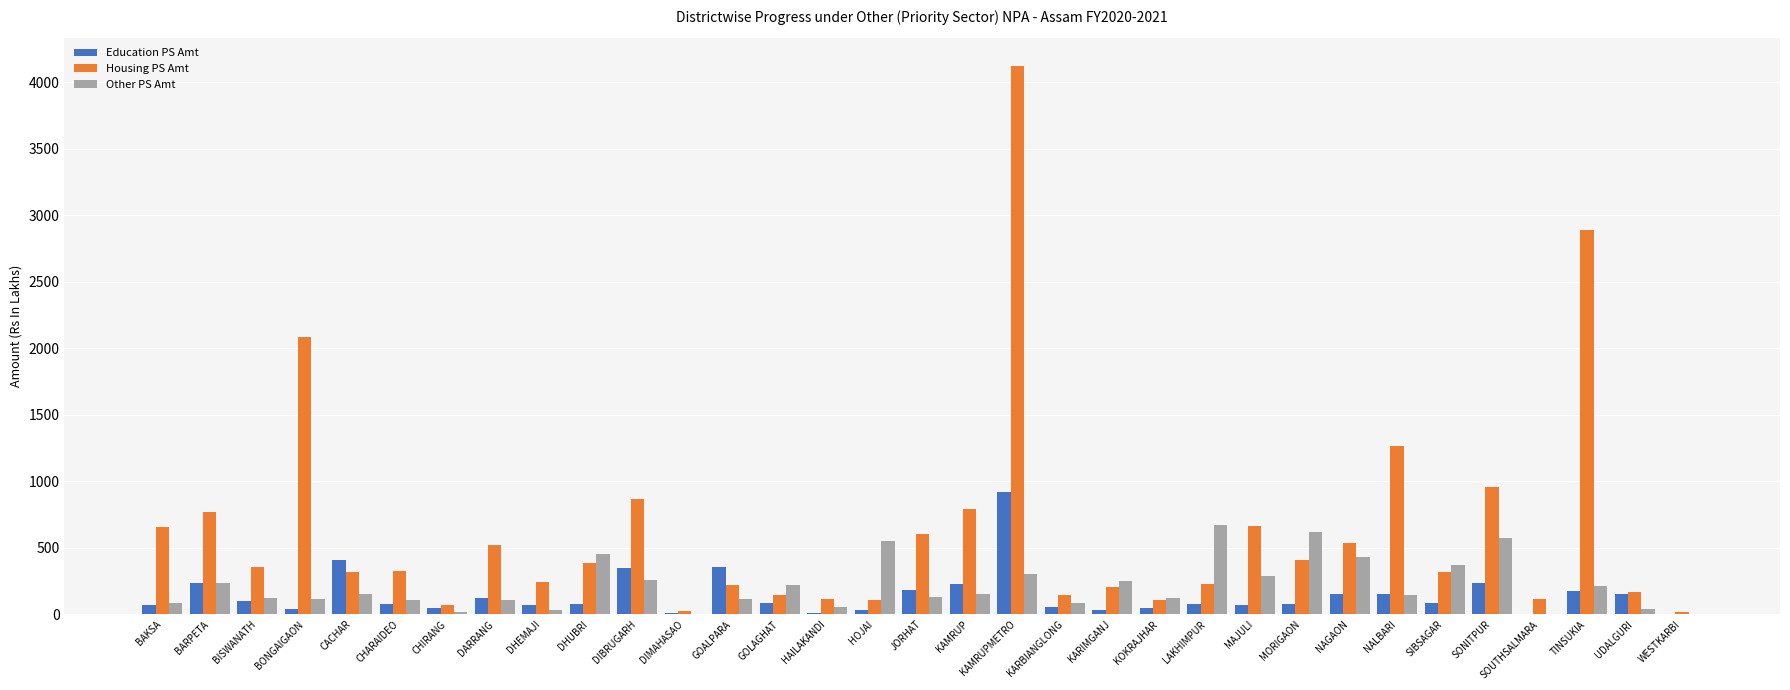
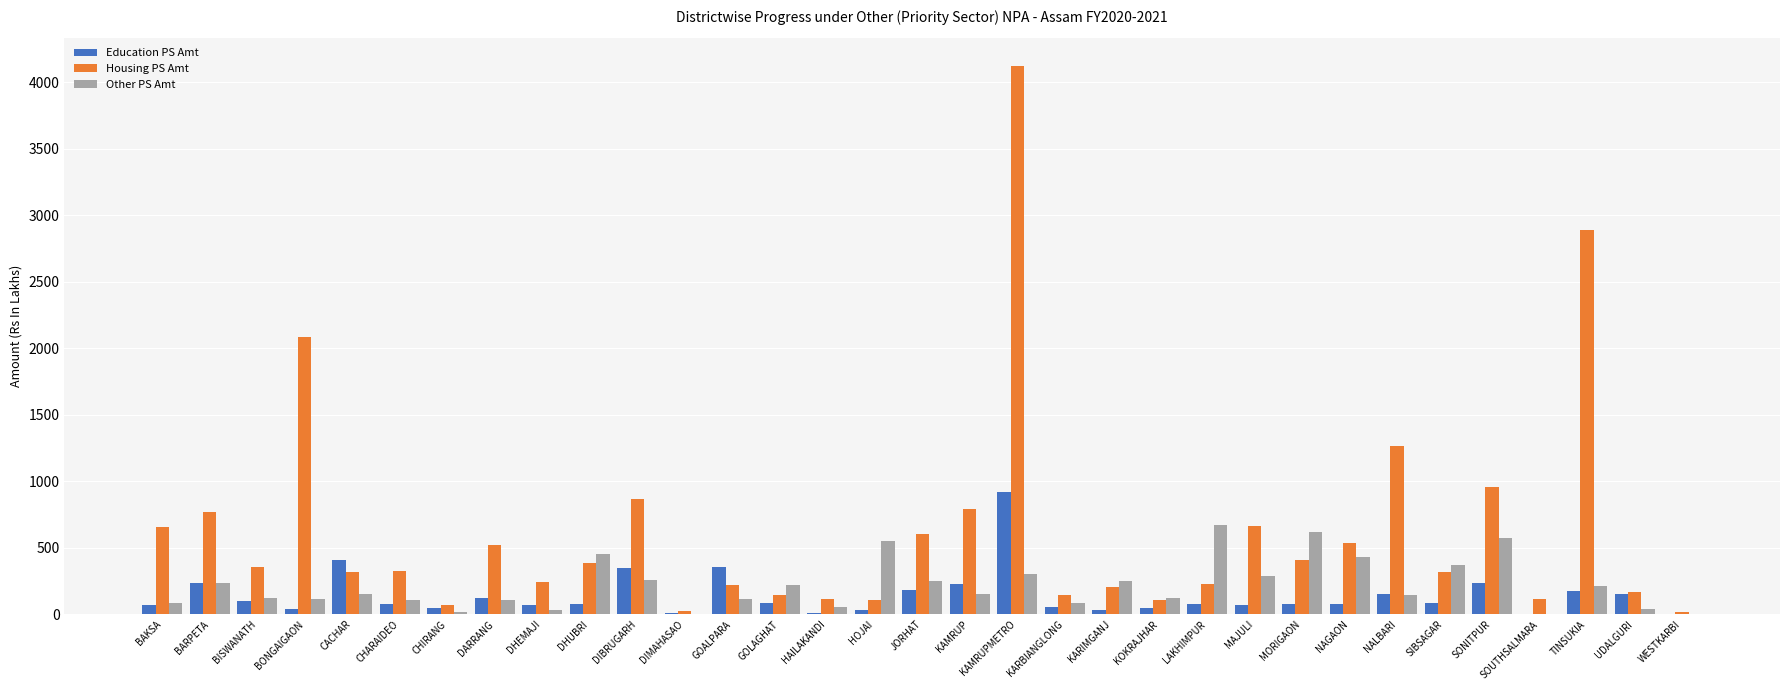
Other PS Amt, JORHAT: 130 -> 250
Education PS Amt, NAGAON: 160 -> 80
